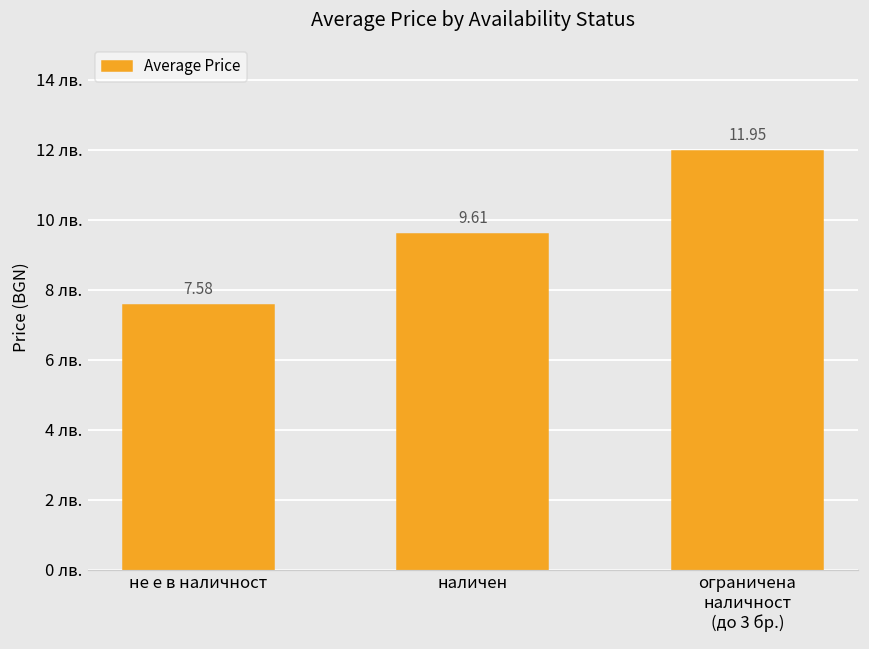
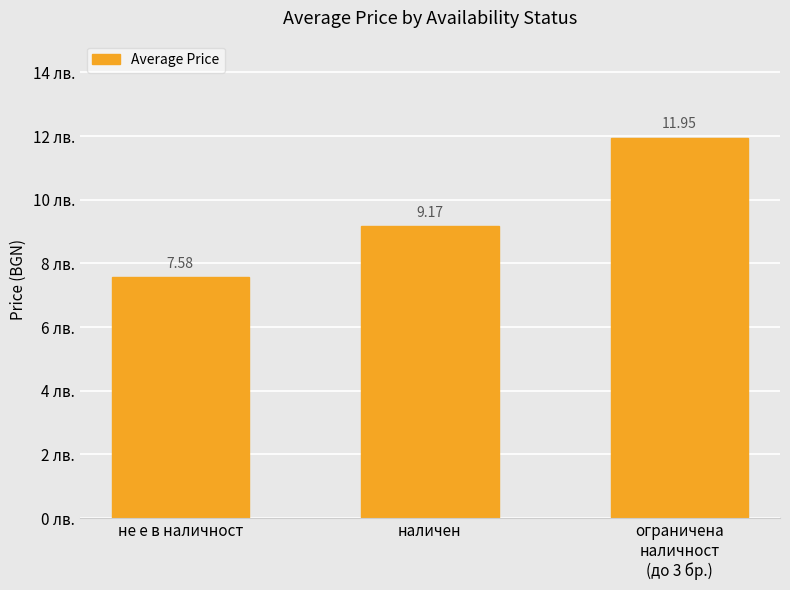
наличен: 9.61 -> 9.17
